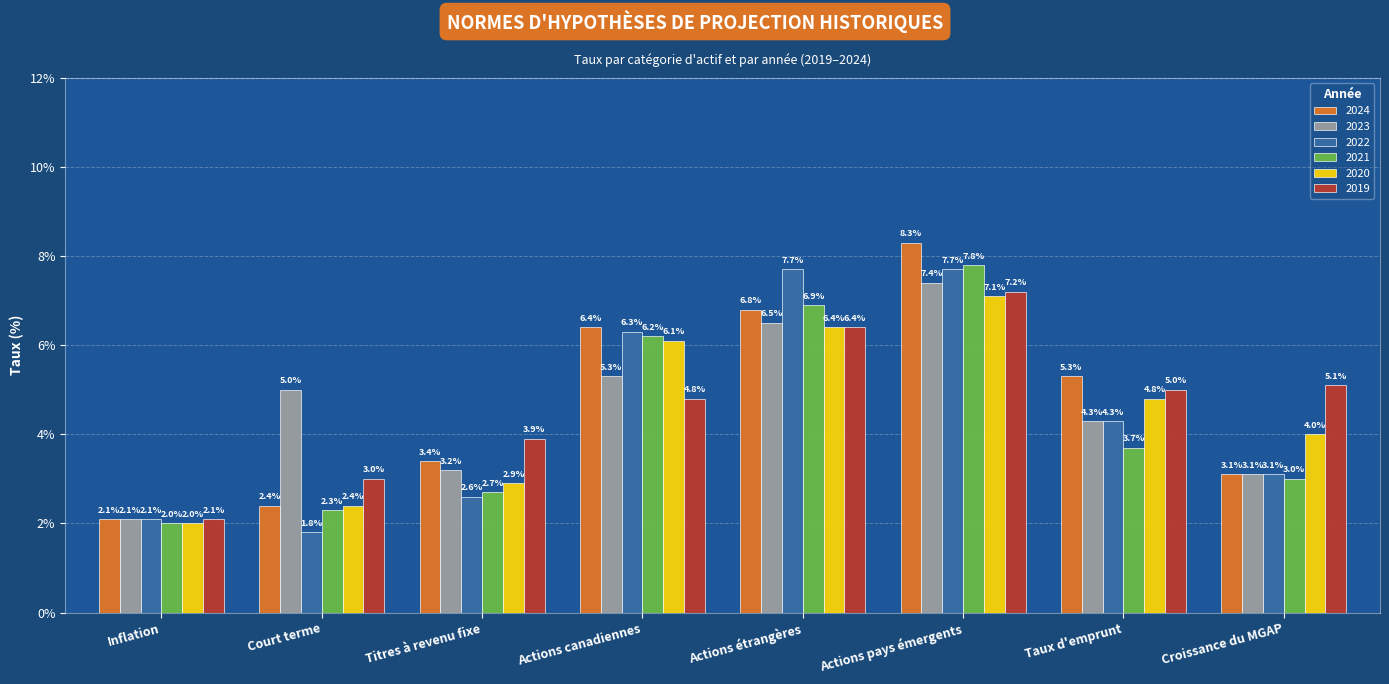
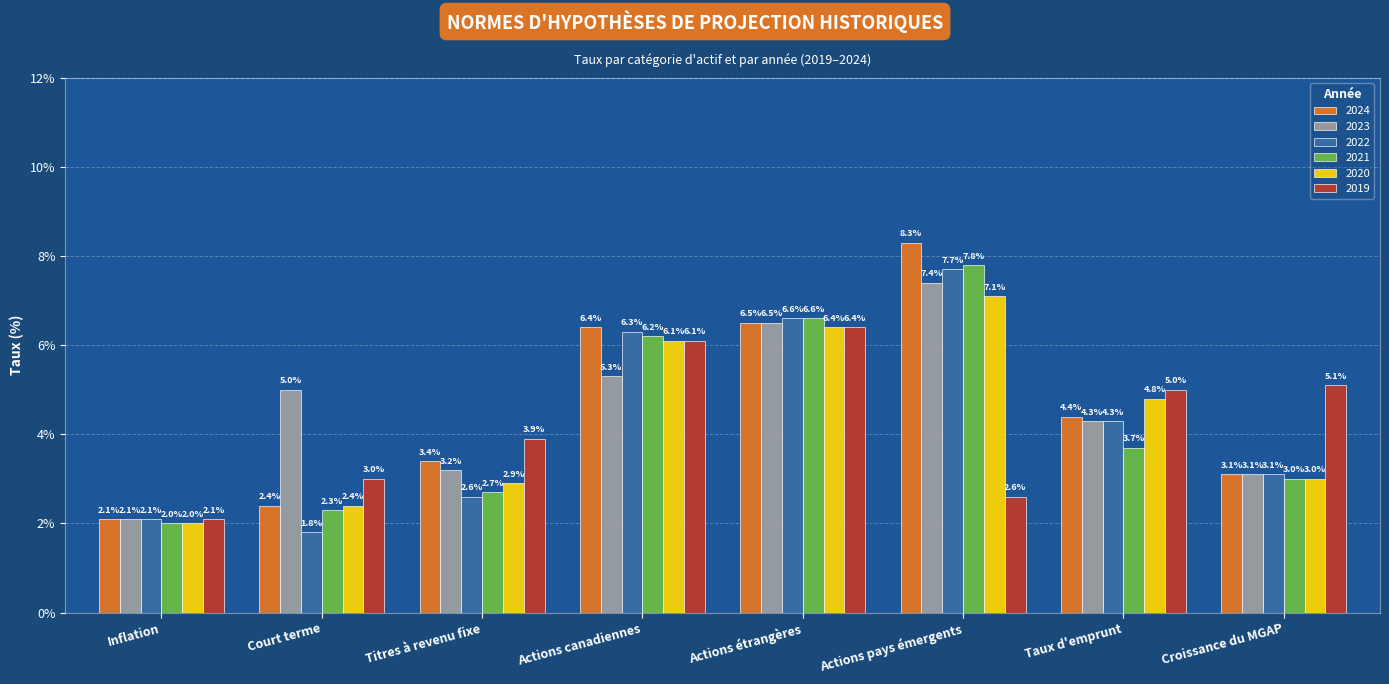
2019, Actions canadiennes: 4.8% -> 6.1%
2024, Actions étrangères: 6.8% -> 6.5%
2022, Actions étrangères: 7.7% -> 6.6%
2021, Actions étrangères: 6.9% -> 6.6%
2019, Actions pays émergents: 7.2% -> 2.6%
2024, Taux d'emprunt: 5.3% -> 4.4%
2020, Croissance du MGAP: 4.0% -> 3.0%
